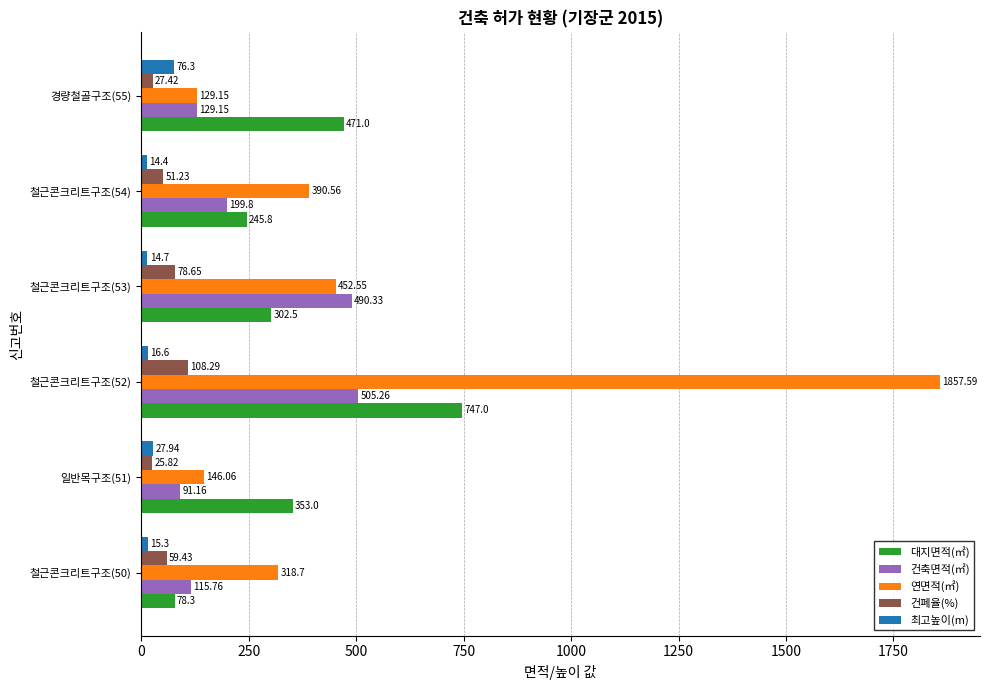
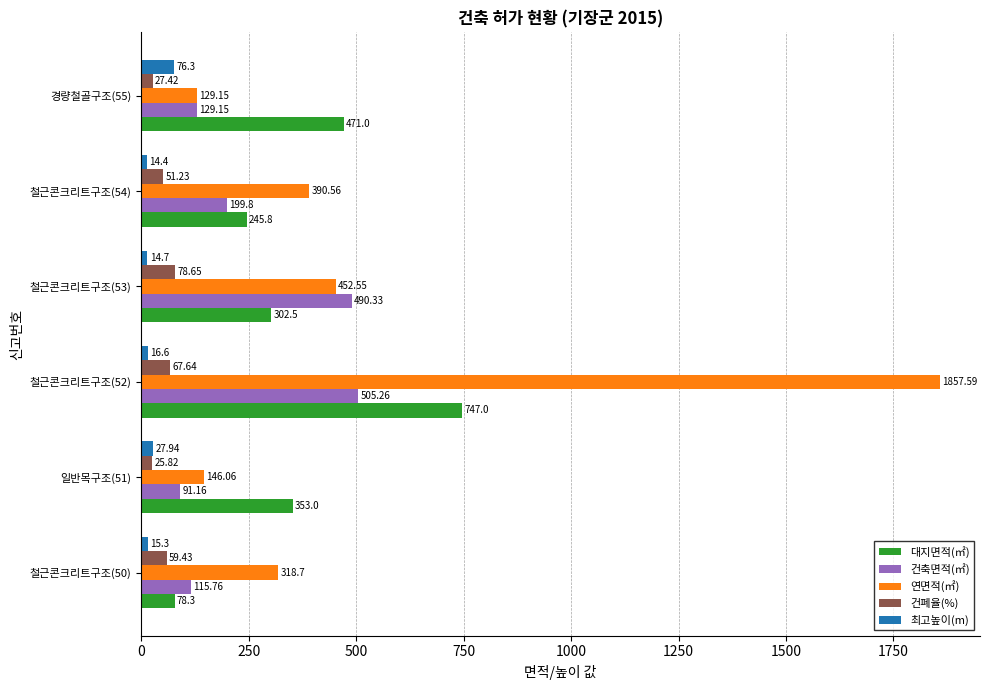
건폐율(%), 철근콘크리트구조(52): 108.29 -> 67.64
